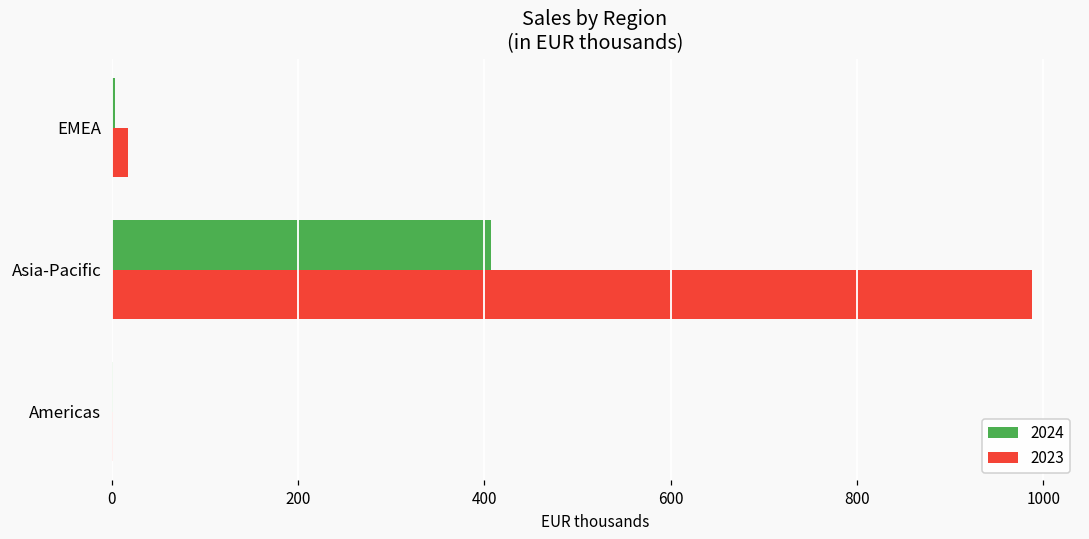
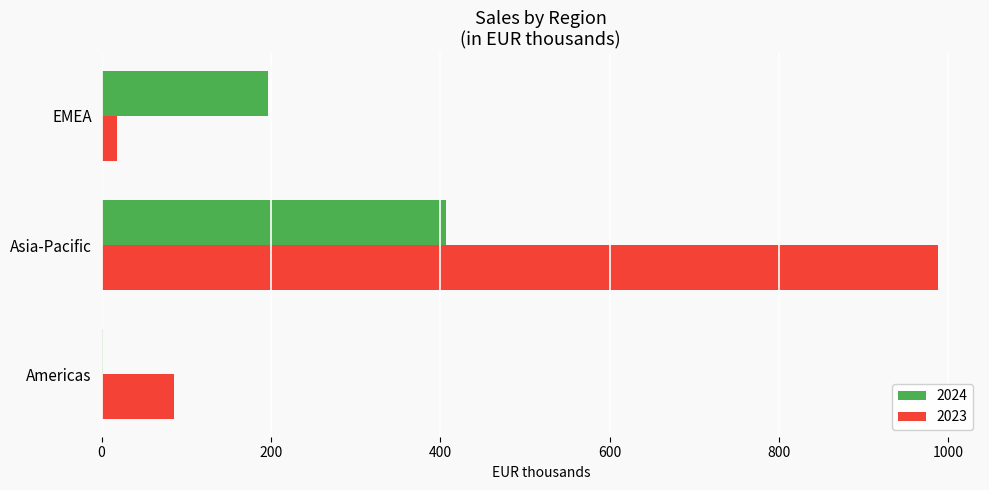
2024, EMEA: 0 -> 200
2023, Americas: 0 -> 90
